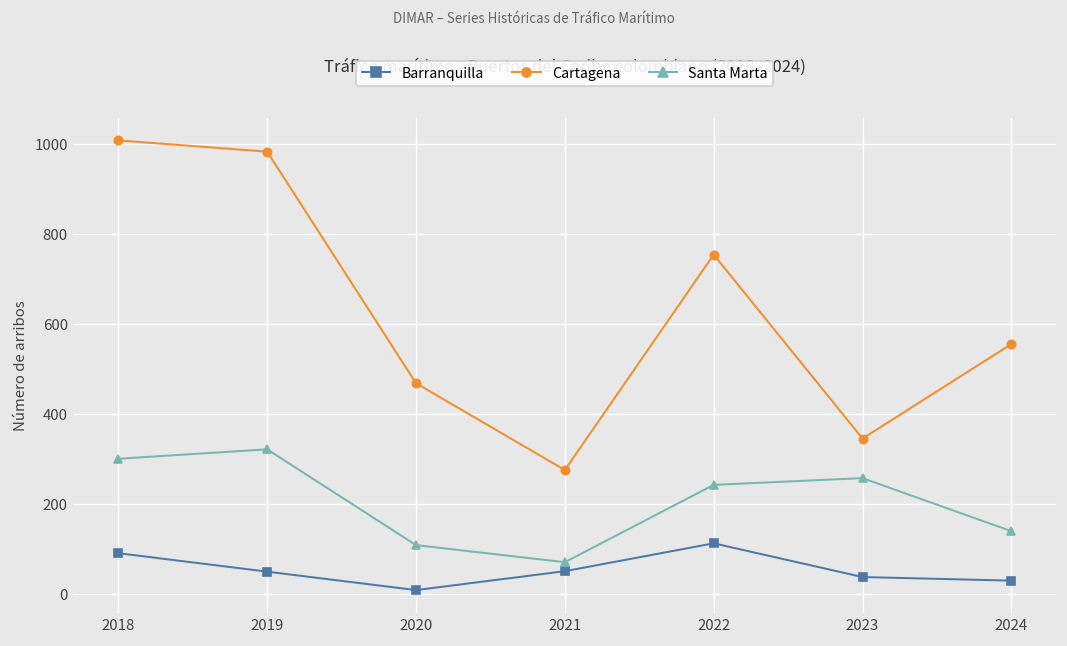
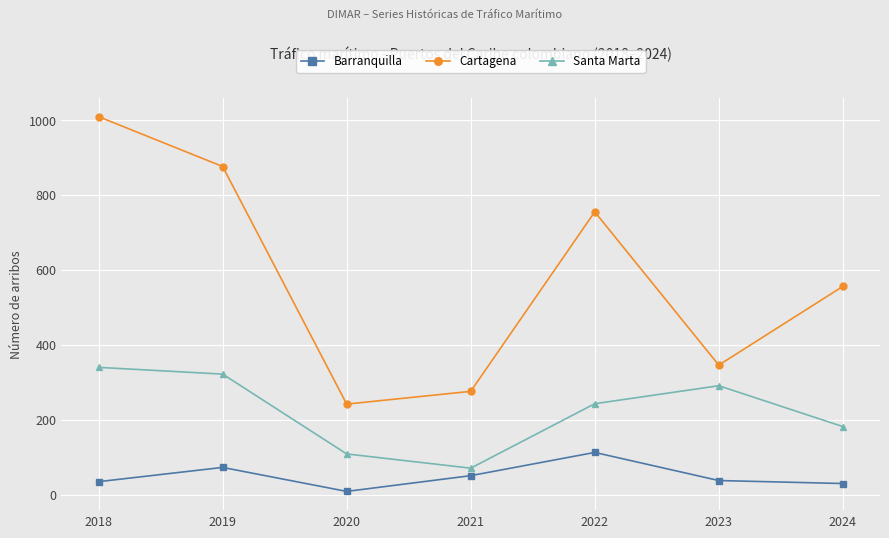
Barranquilla, 2018: 90 -> 40
Santa Marta, 2018: 300 -> 340
Barranquilla, 2019: 50 -> 70
Cartagena, 2019: 980 -> 880
Cartagena, 2020: 470 -> 240
Santa Marta, 2023: 260 -> 290
Santa Marta, 2024: 140 -> 180
